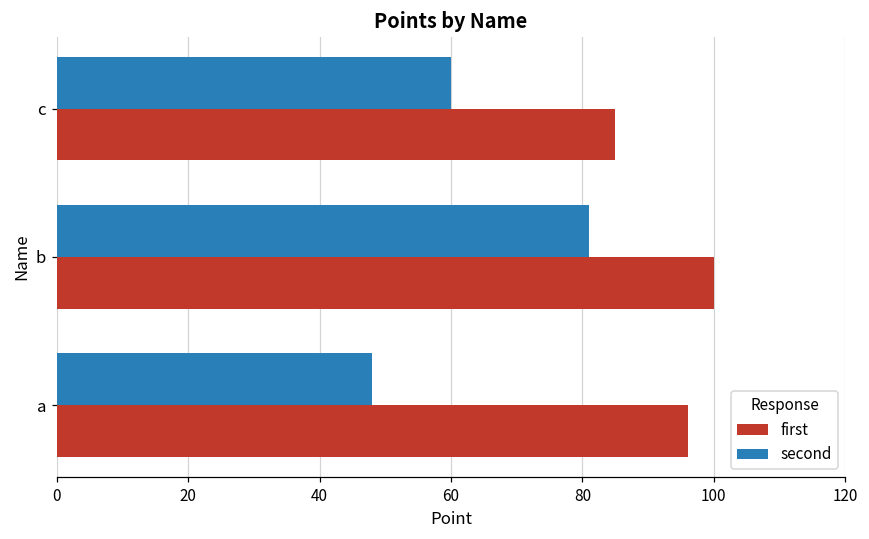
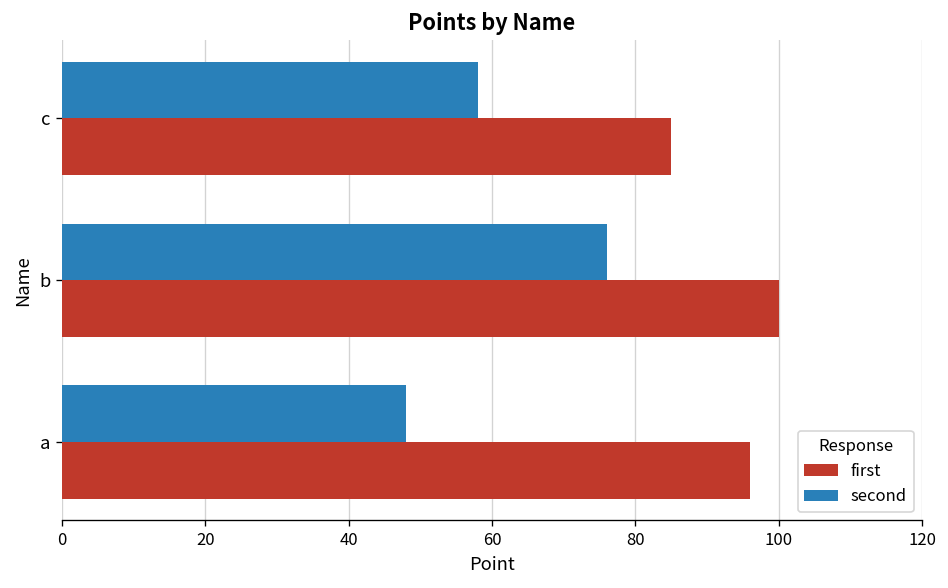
second, c: 60 -> 58
second, b: 81 -> 76
